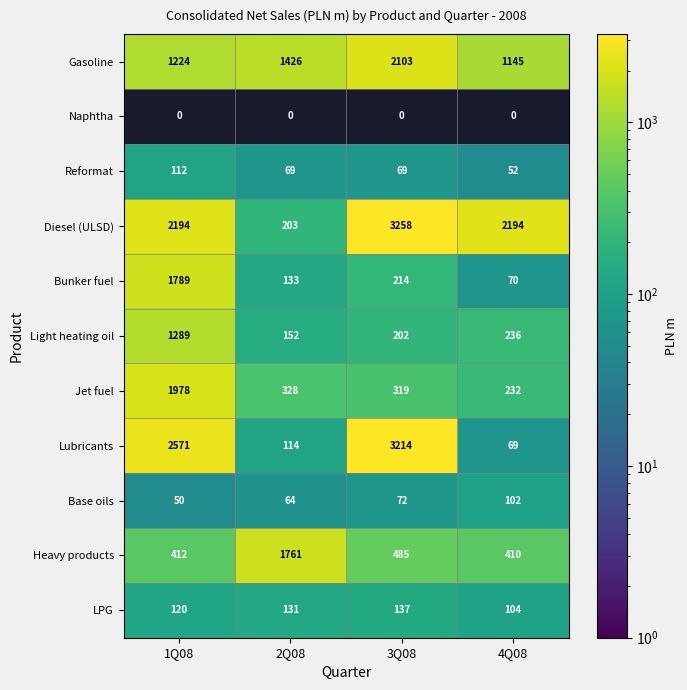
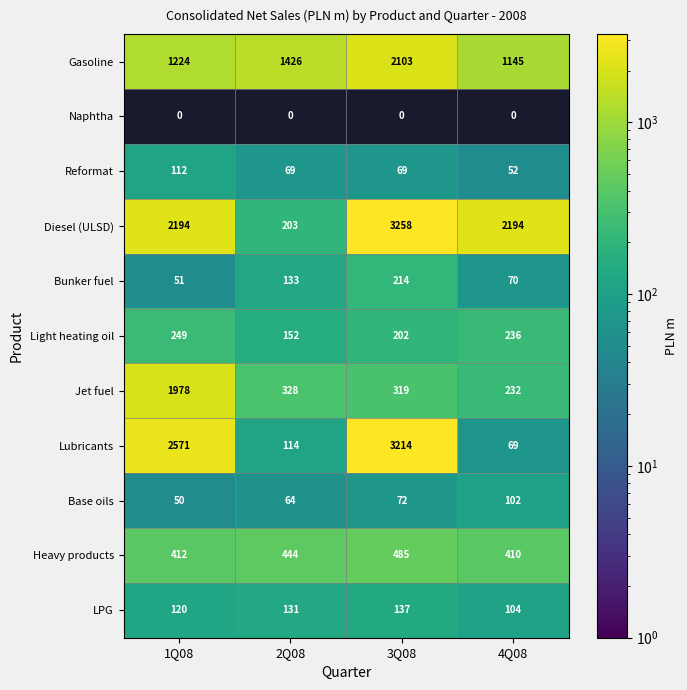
Bunker fuel, 1Q08: 1789 -> 51
Light heating oil, 1Q08: 1289 -> 249
Heavy products, 2Q08: 1761 -> 444
